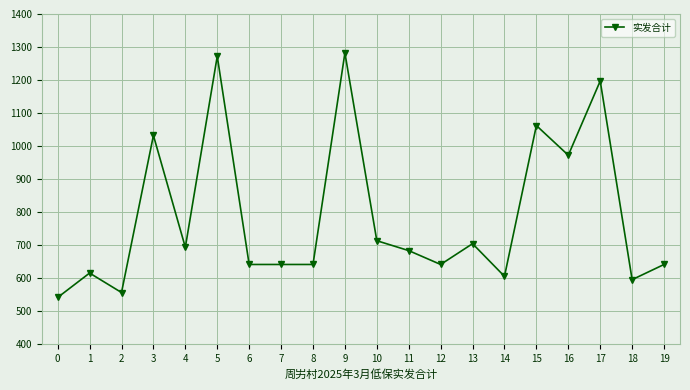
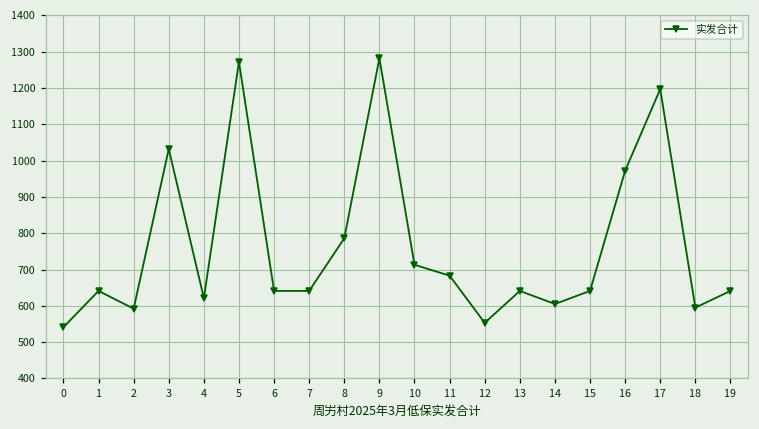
1: 620 -> 640
2: 560 -> 590
4: 690 -> 620
8: 640 -> 790
12: 640 -> 550
13: 700 -> 640
15: 1060 -> 640
